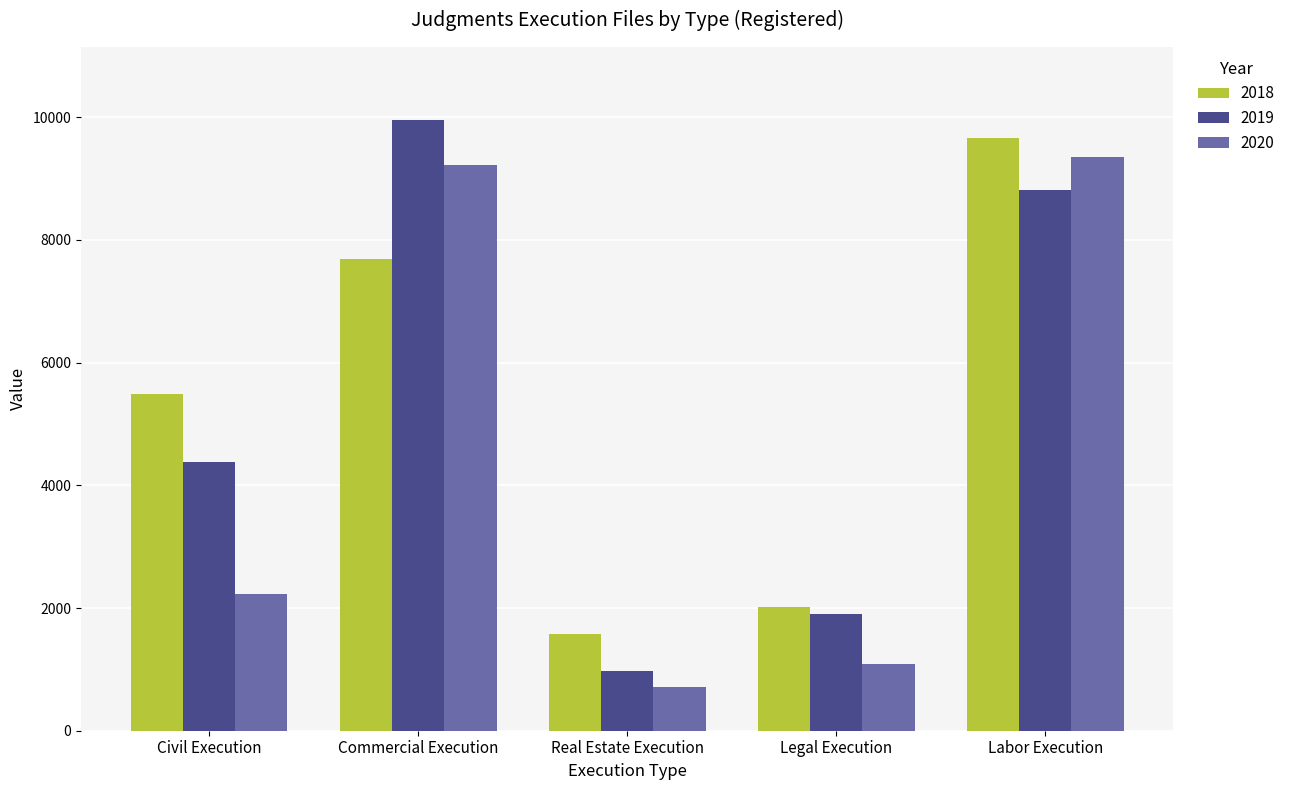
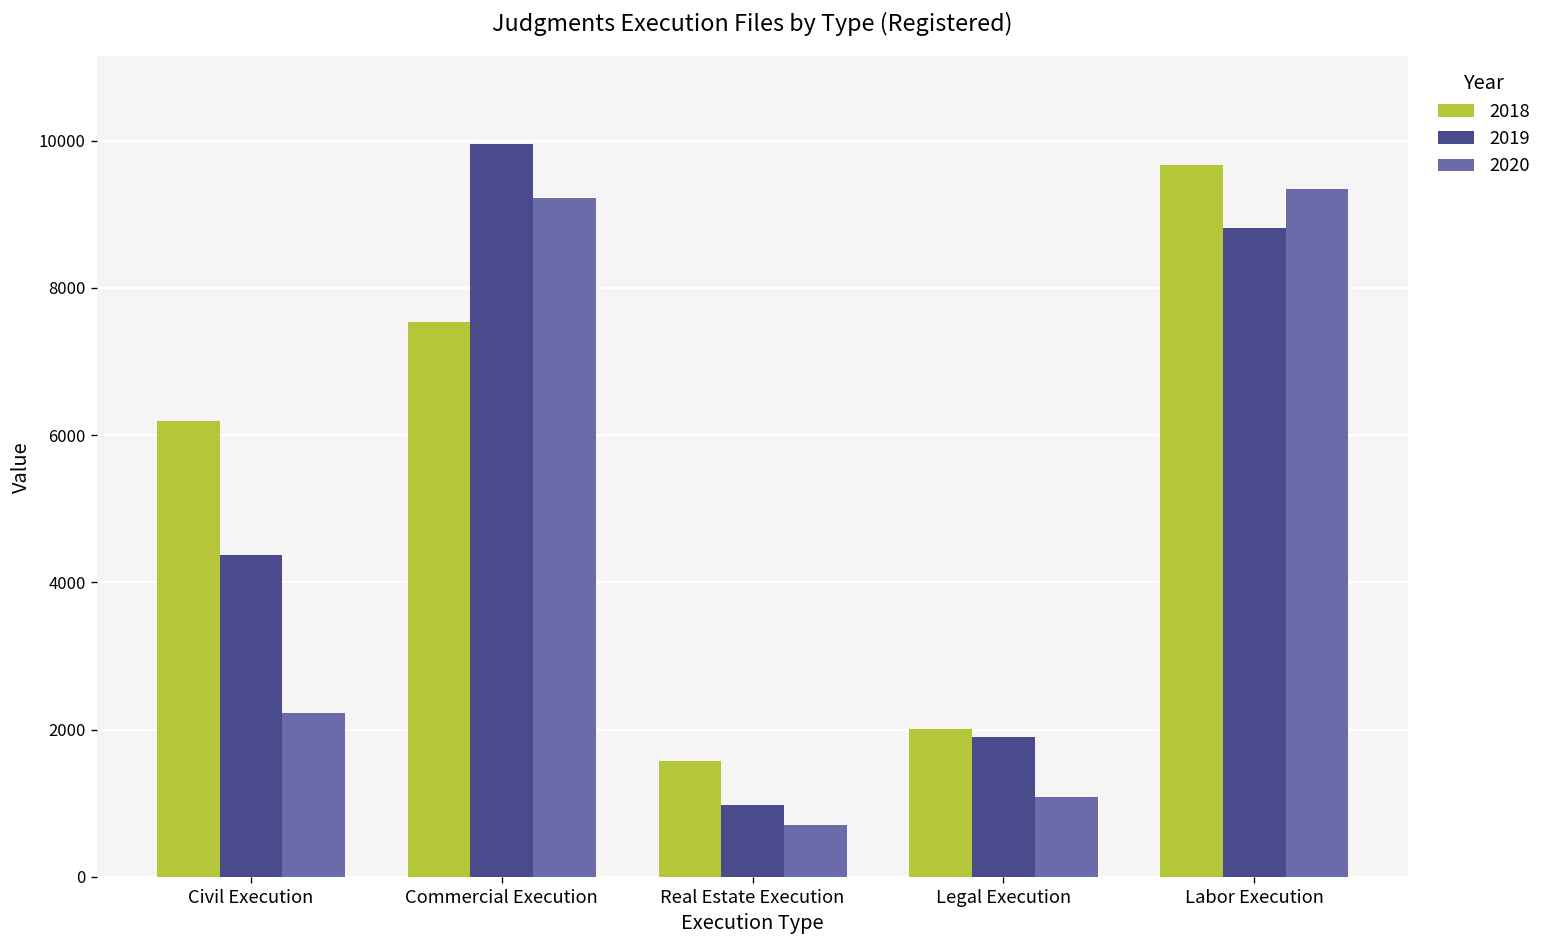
2018, Civil Execution: 5500 -> 6200
2018, Commercial Execution: 7700 -> 7500
